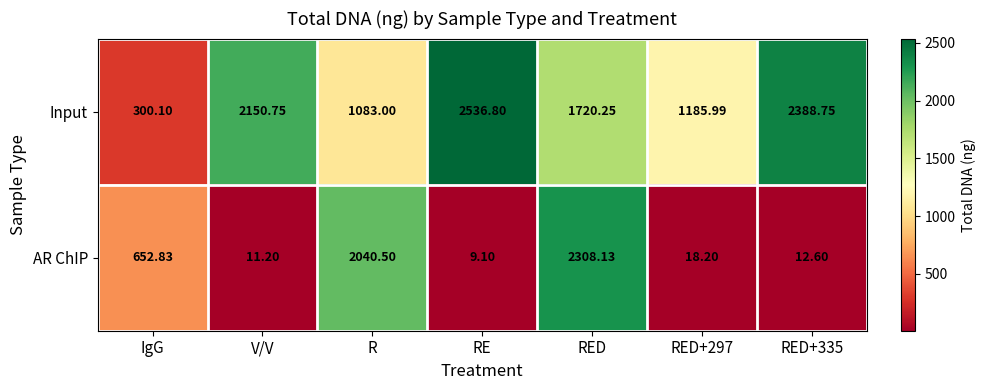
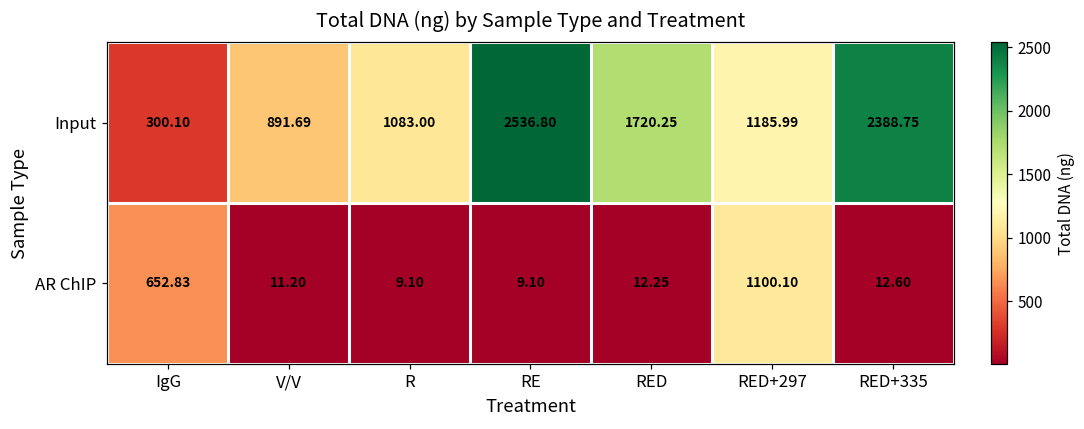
Input, V/V: 2150.75 -> 891.69
AR ChIP, R: 2040.50 -> 9.10
AR ChIP, RED: 2308.13 -> 12.25
AR ChIP, RED+297: 18.20 -> 1100.10
